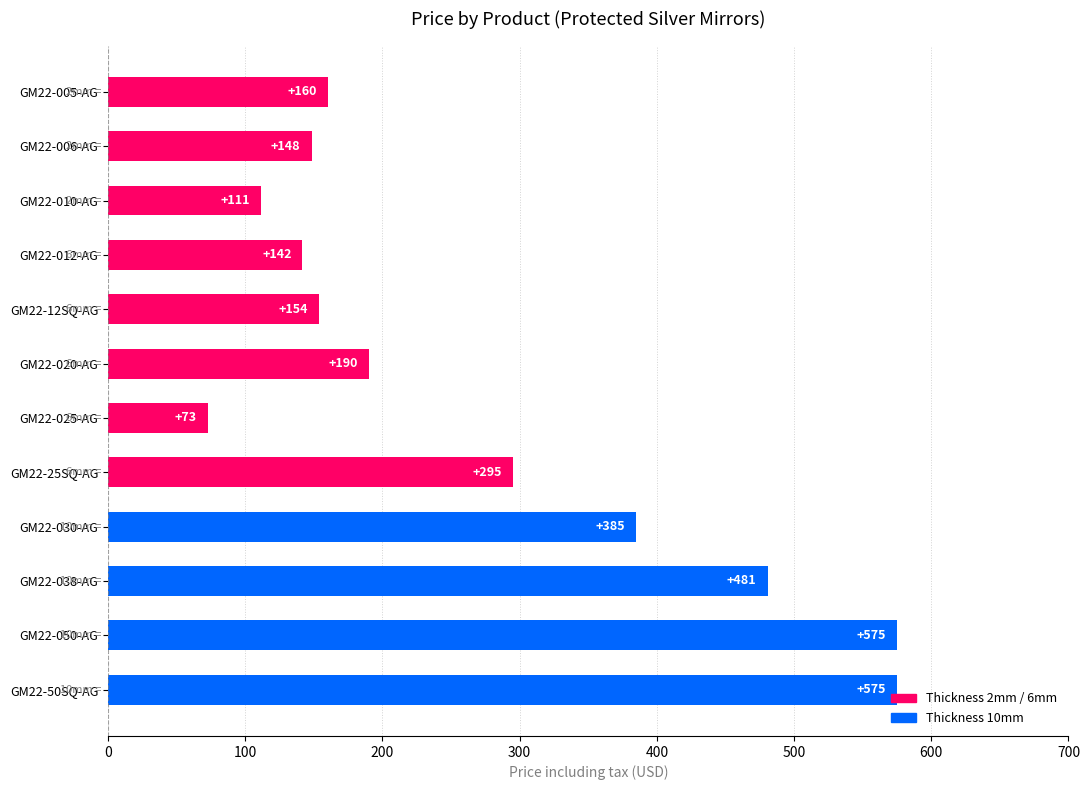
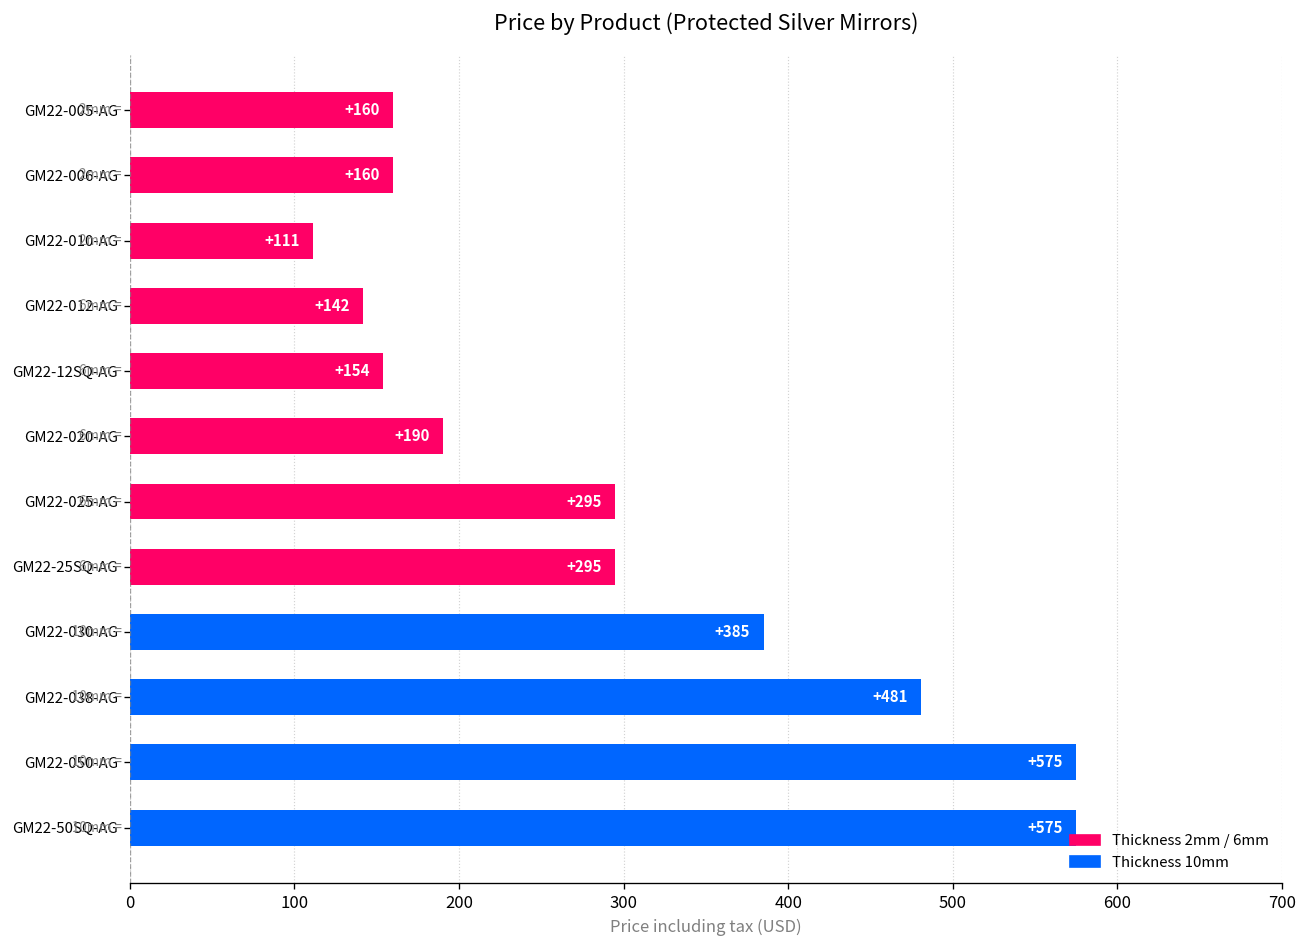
GM22-006-AG: +148 -> +160
GM22-025-AG: +73 -> +295
